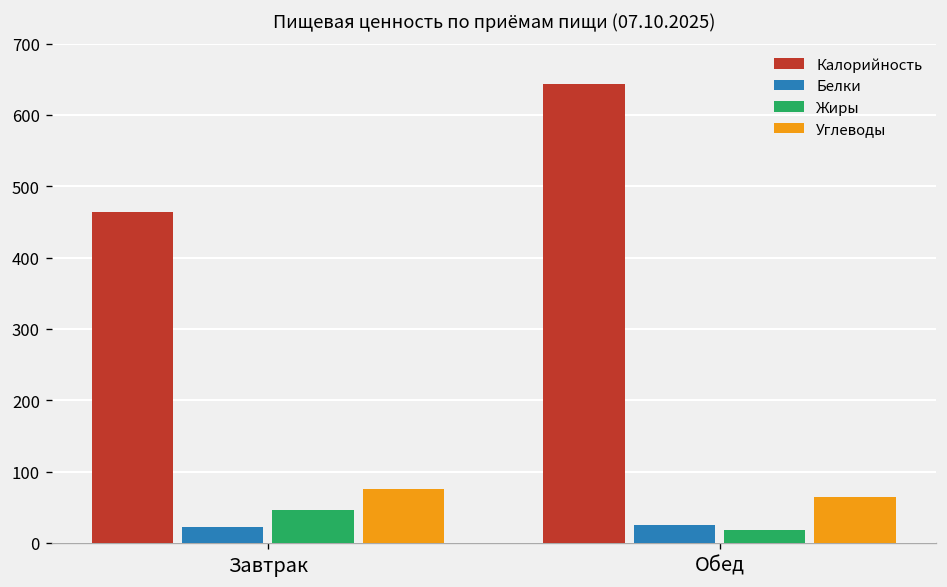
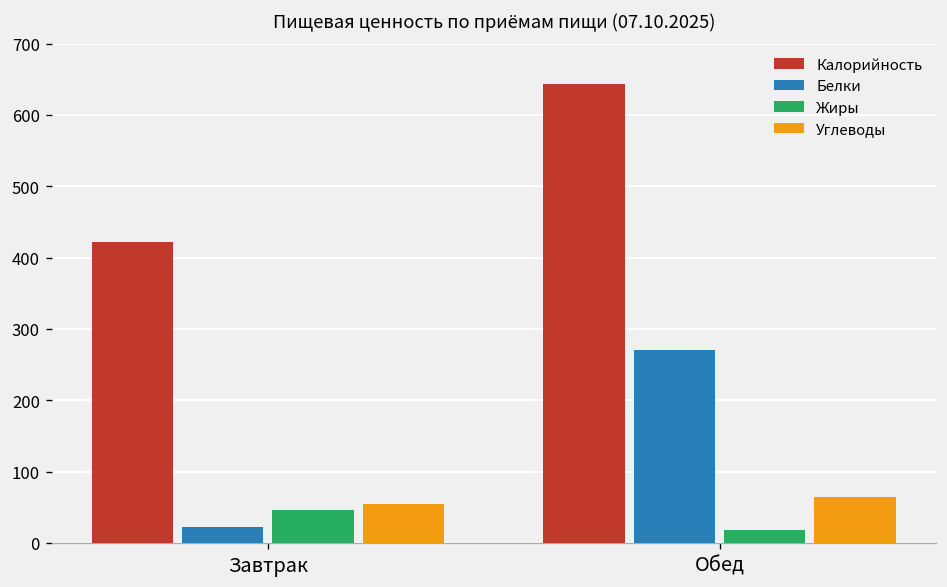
Калорийность, Завтрак: 460 -> 420
Углеводы, Завтрак: 80 -> 50
Белки, Обед: 30 -> 270
